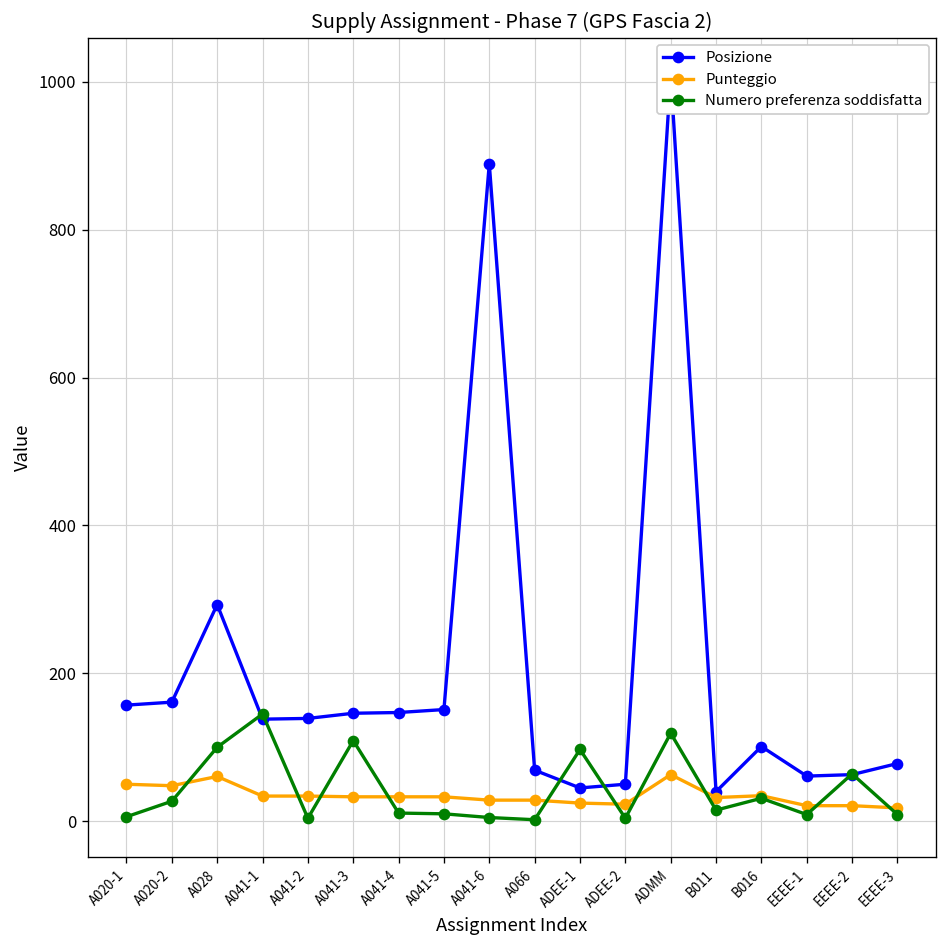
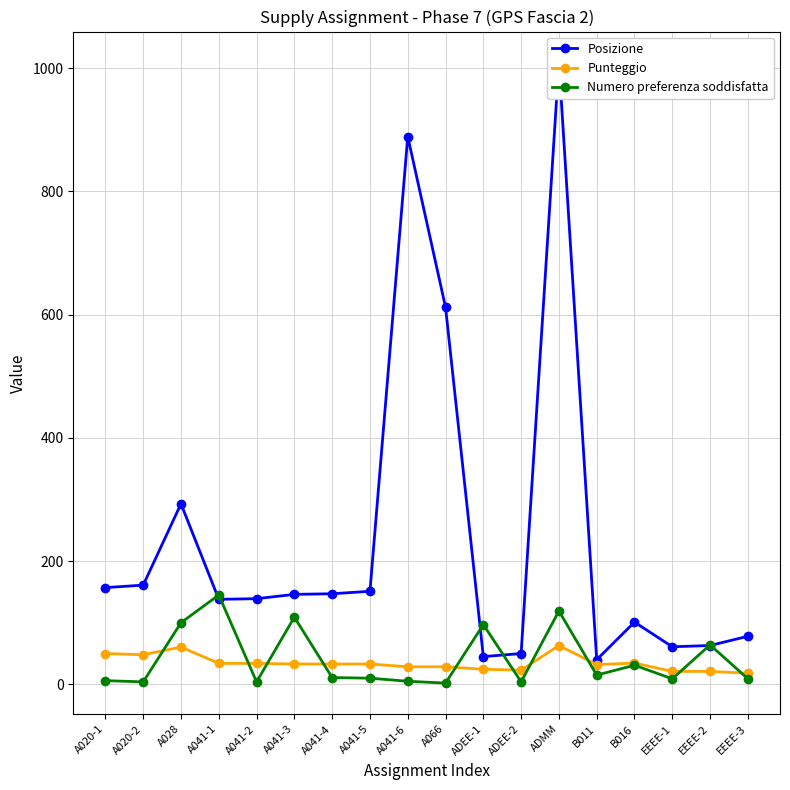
Numero preferenza soddisfatta, A020-2: 30 -> 0
Posizione, A066: 70 -> 610
